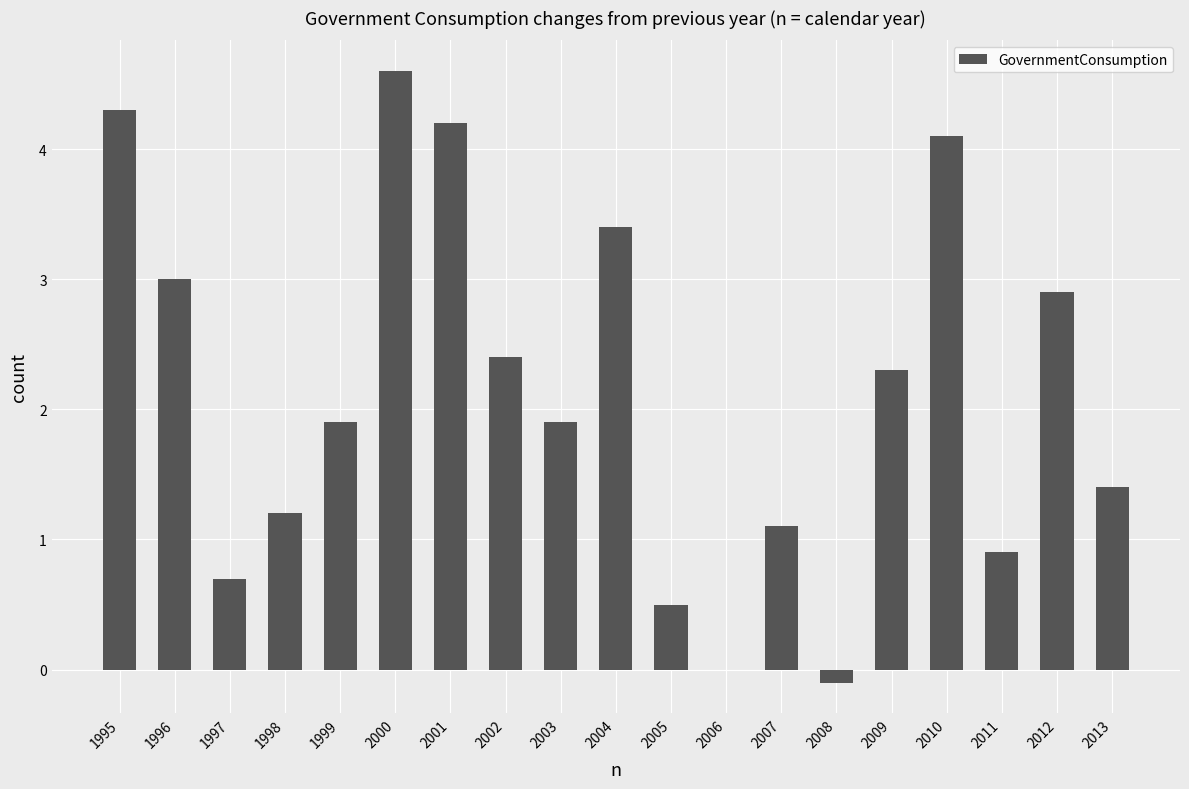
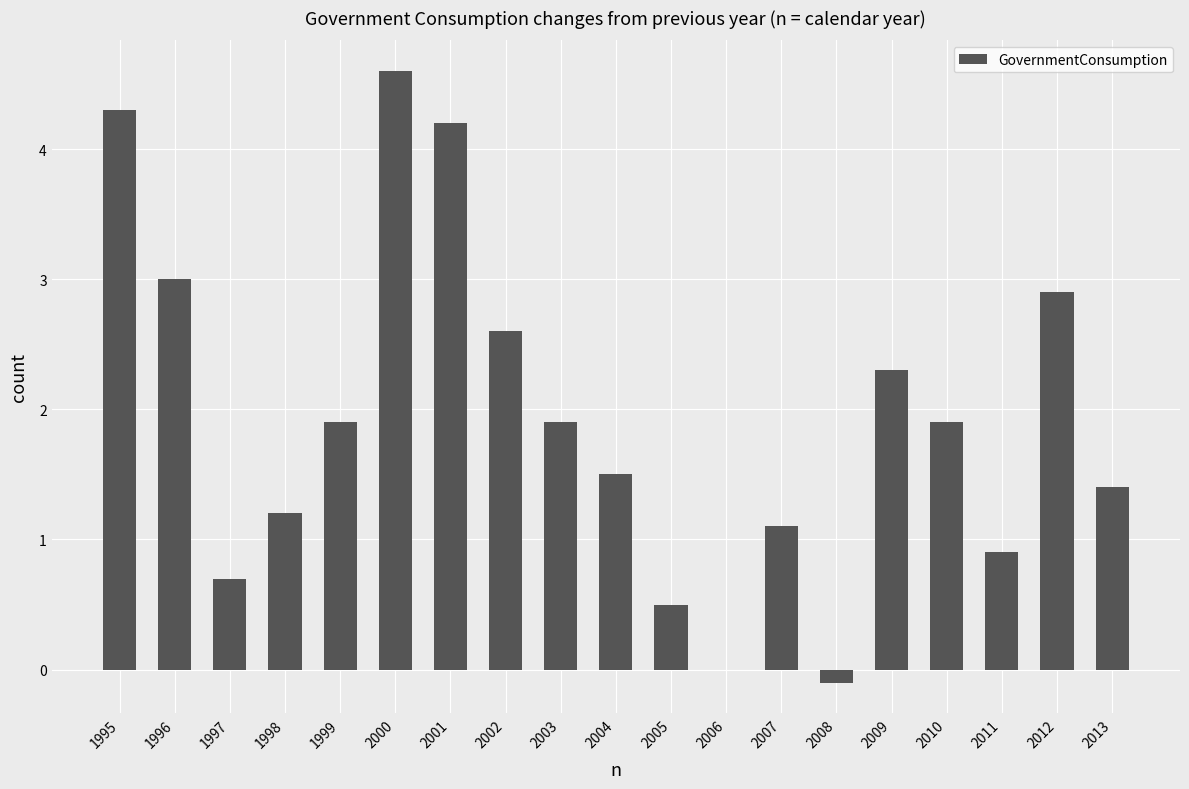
2002: 2.4 -> 2.6
2004: 3.4 -> 1.5
2010: 4.1 -> 1.9
